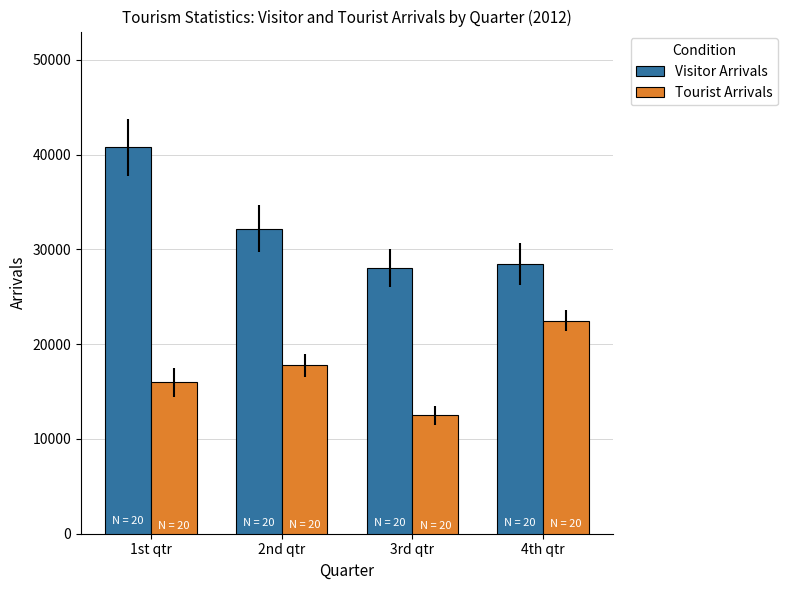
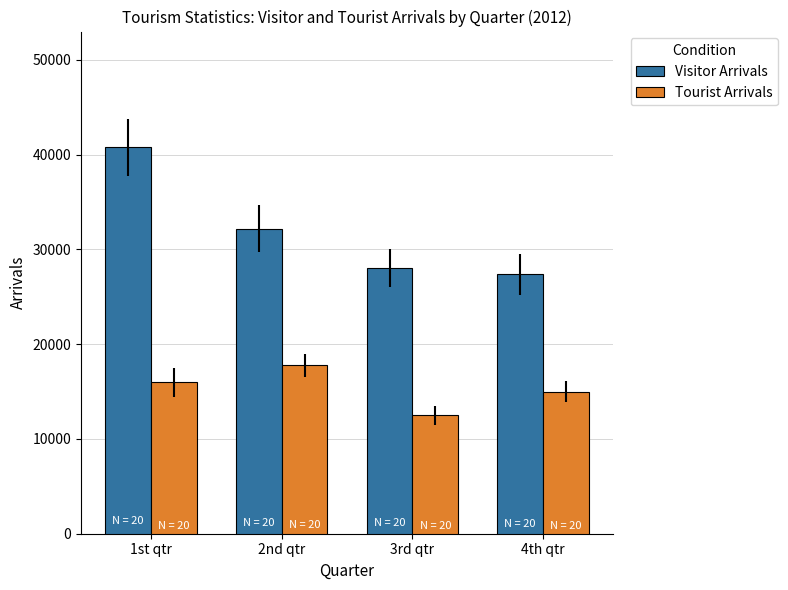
Visitor Arrivals, 4th qtr: 28000 -> 27000
Tourist Arrivals, 4th qtr: 23000 -> 15000
